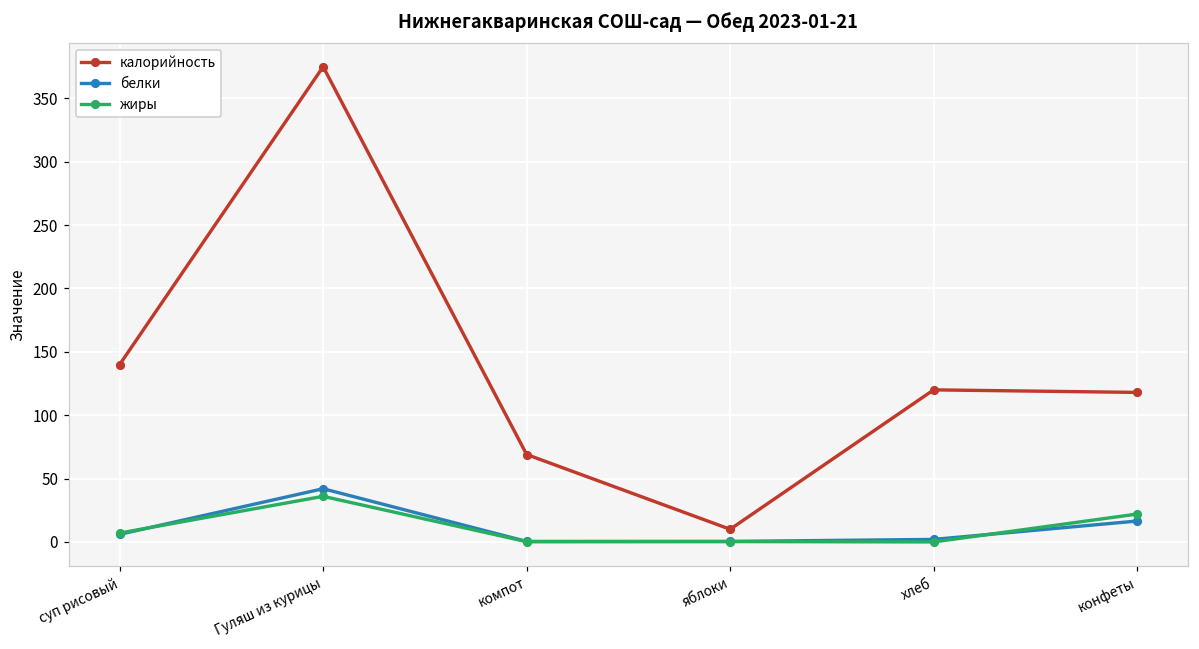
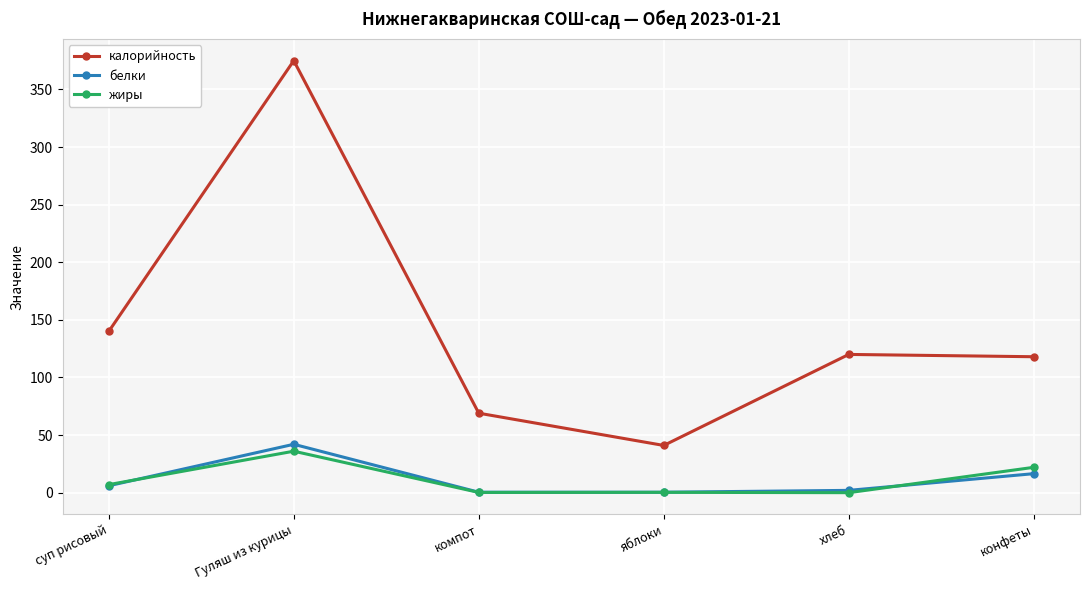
калорийность, яблоки: 10 -> 41
